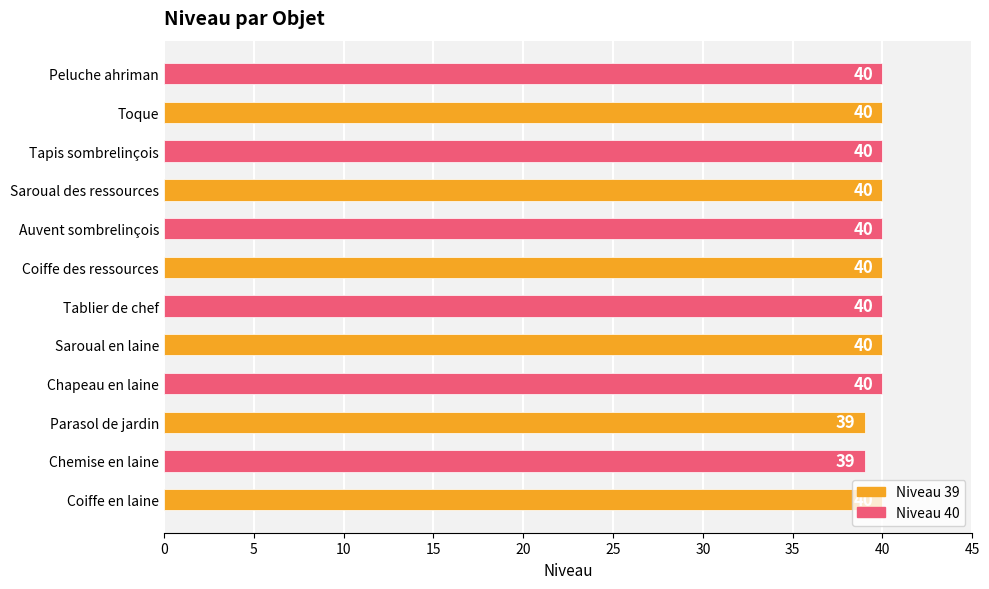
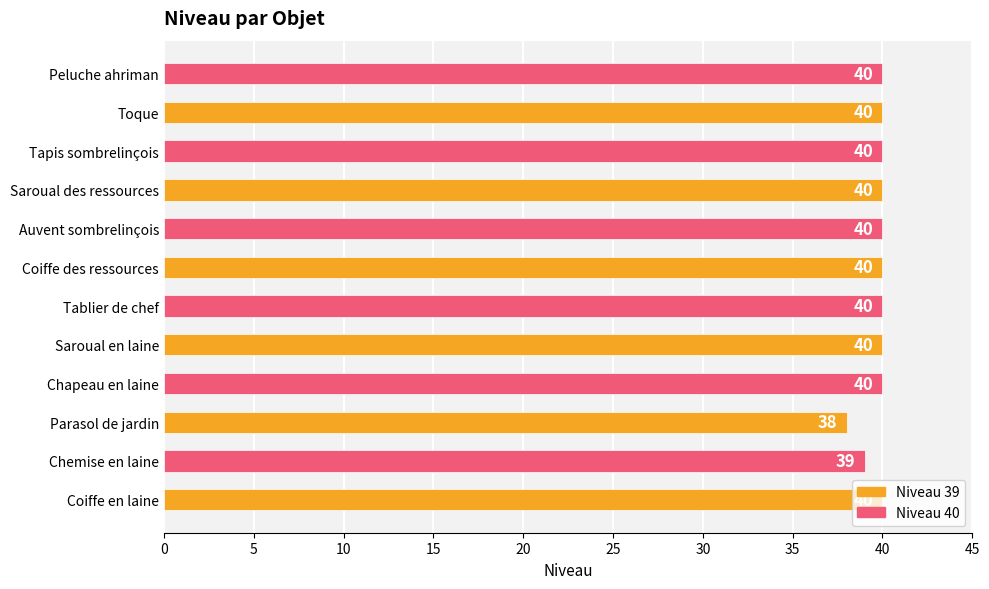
Niveau 39, Parasol de jardin: 39 -> 38
